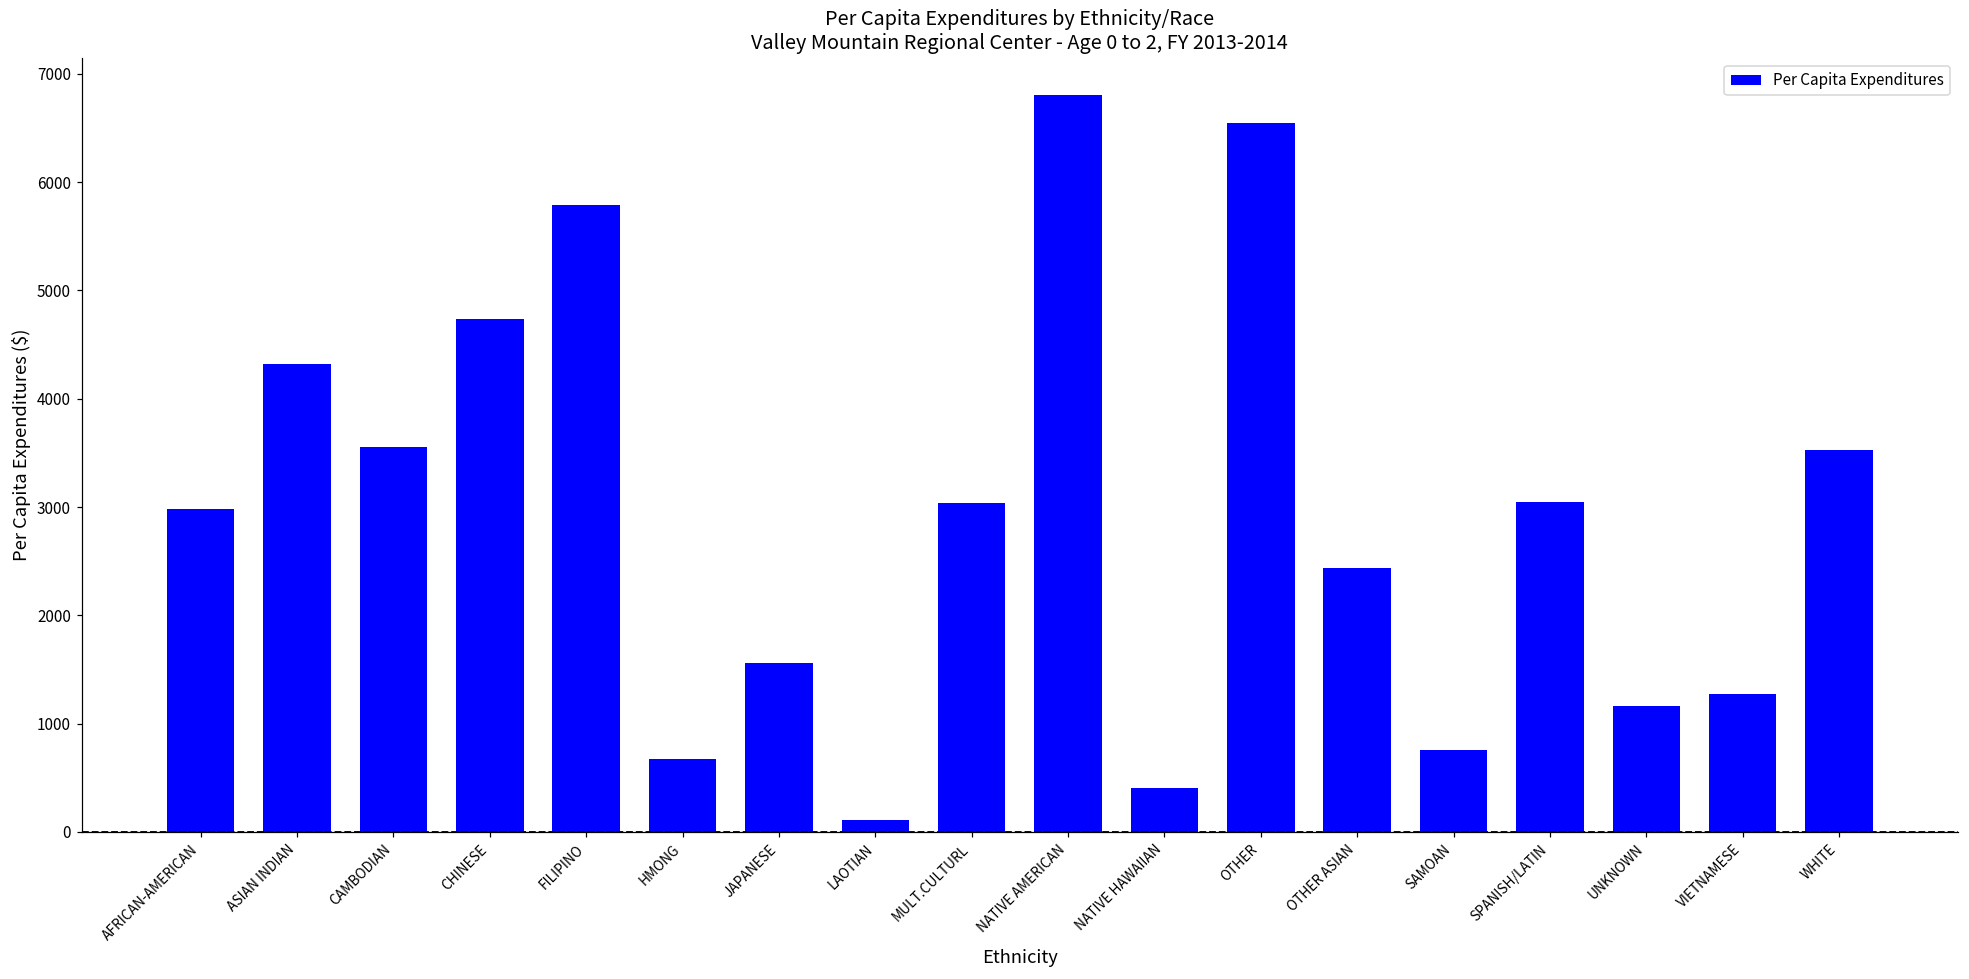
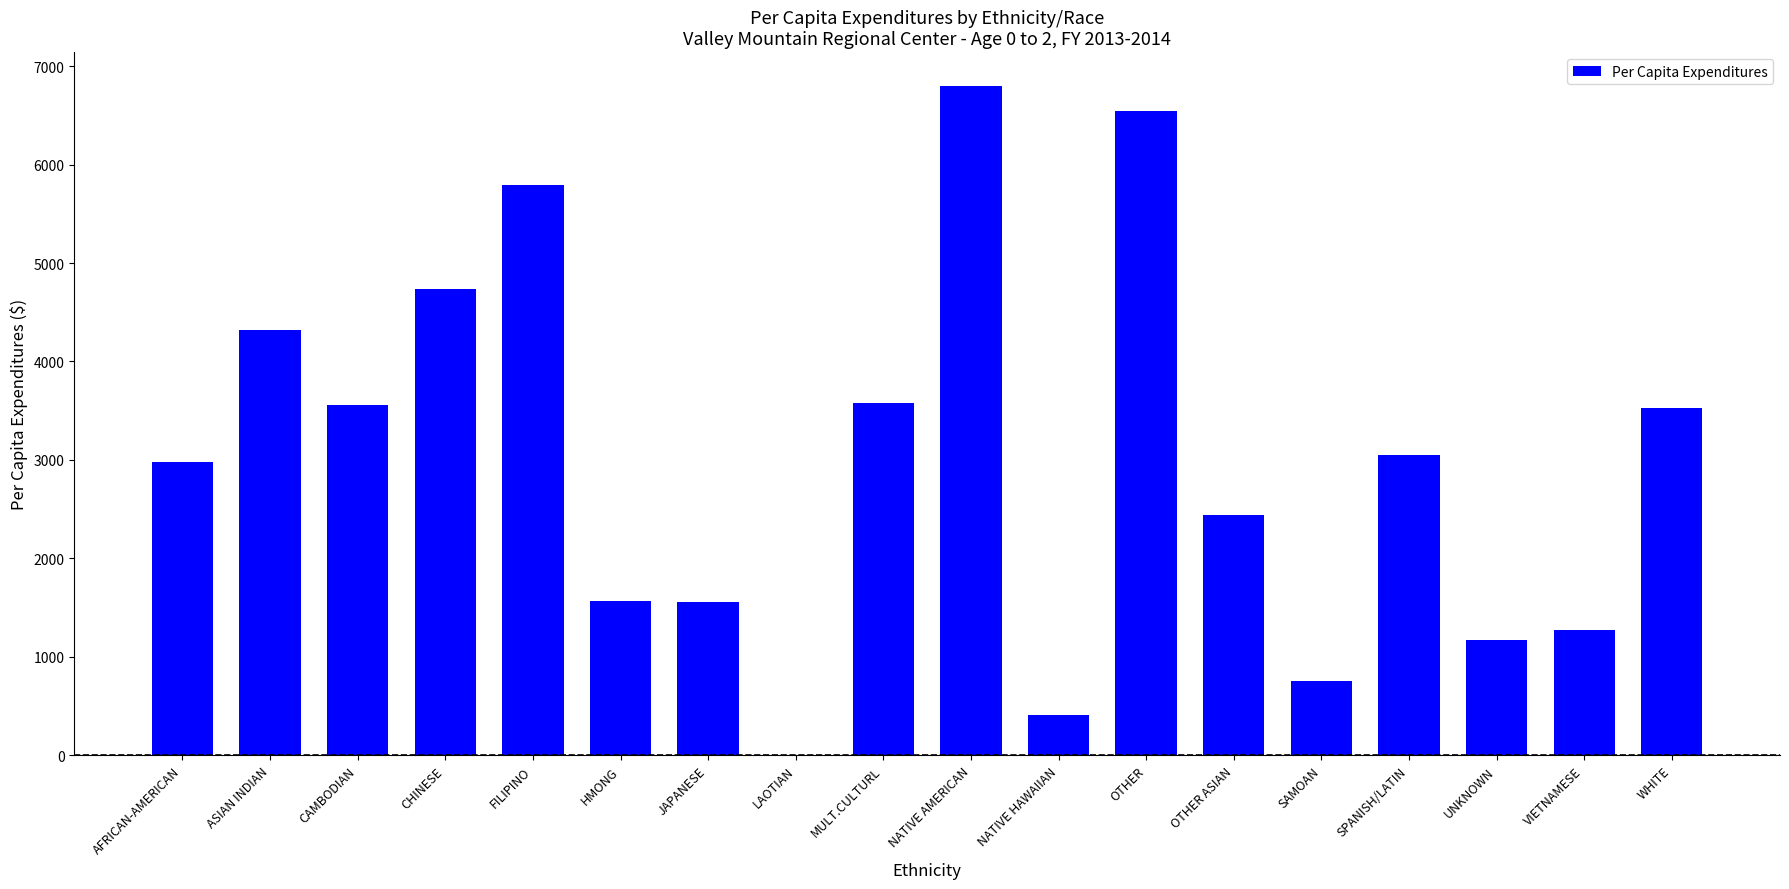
HMONG: 700 -> 1600
LAOTIAN: 100 -> 0
MULT.CULTURL: 3000 -> 3600
